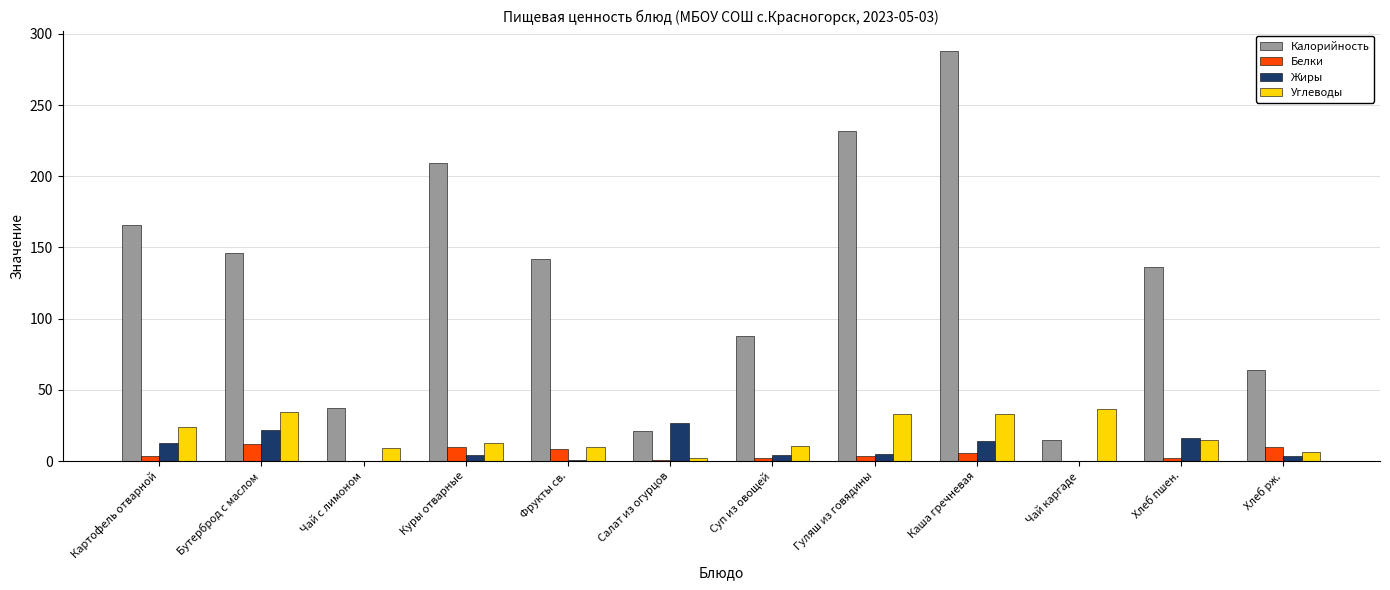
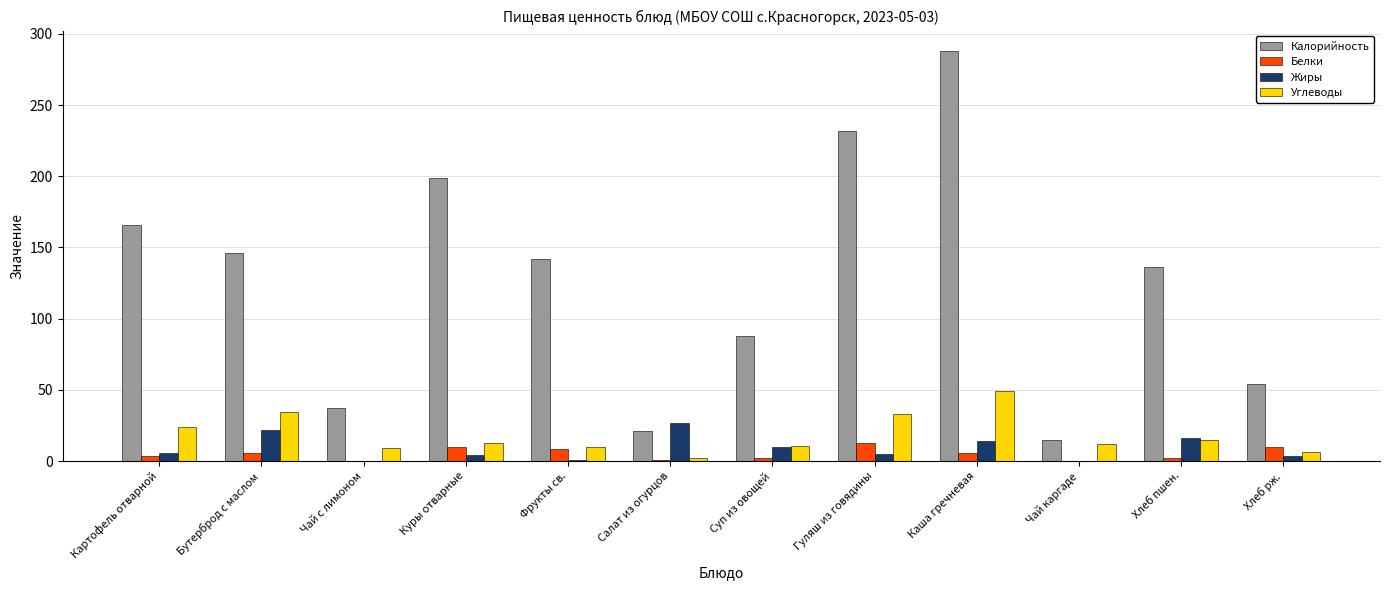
Жиры, Картофель отварной: 13 -> 6
Белки, Бутерброд с маслом: 12 -> 5
Калорийность, Куры отварные: 209 -> 199
Жиры, Суп из овощей: 4 -> 10
Белки, Гуляш из говядины: 3 -> 12
Углеводы, Каша гречневая: 33 -> 49
Углеводы, Чай каргаде: 36 -> 12
Калорийность, Хлеб рж.: 64 -> 54
